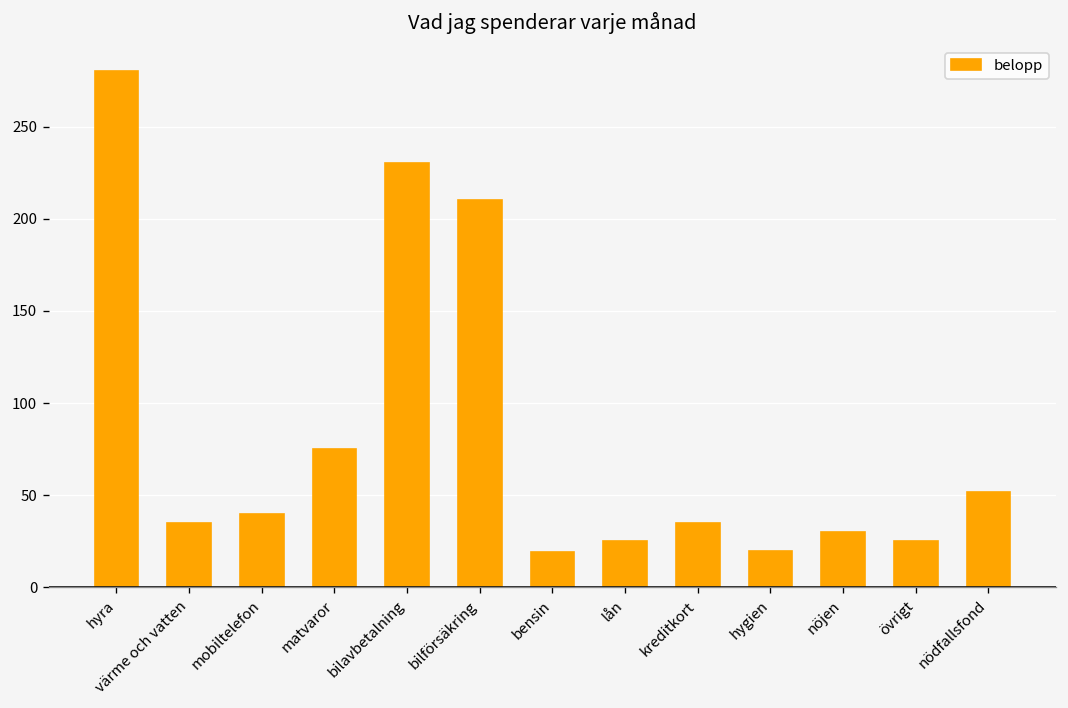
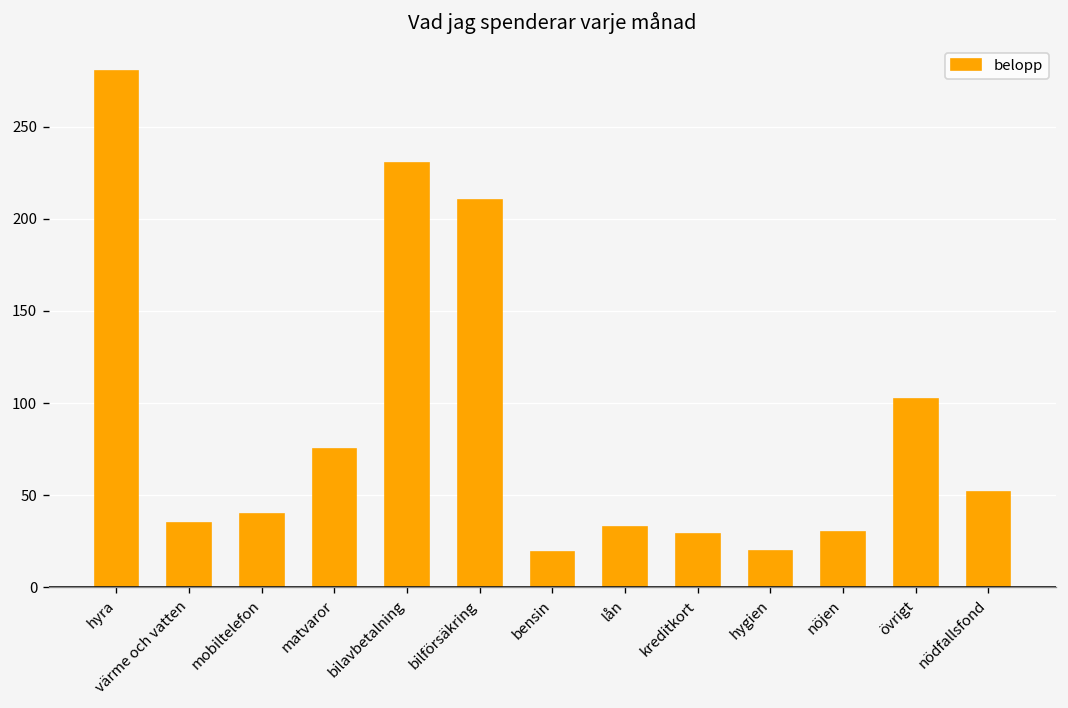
lån: 25 -> 33
kreditkort: 35 -> 29
övrigt: 25 -> 102
